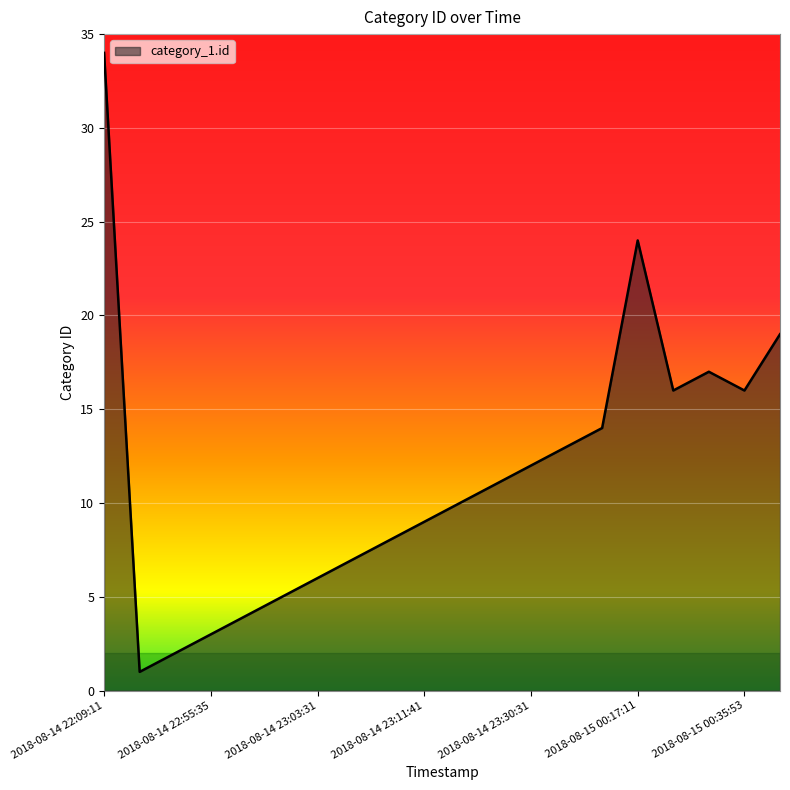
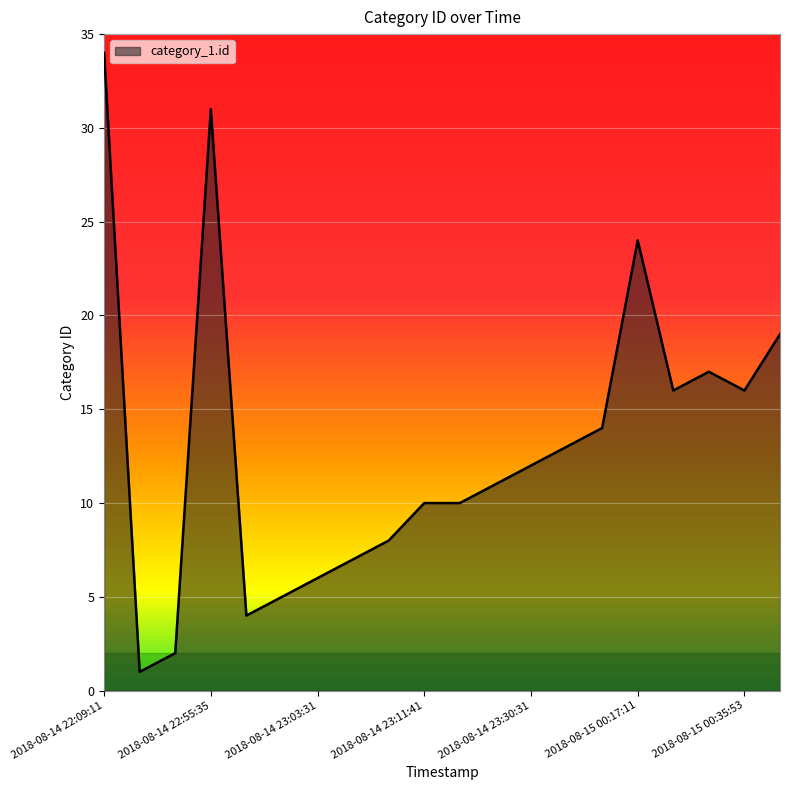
2018-08-14 22:55:35: 3 -> 31
2018-08-14 23:11:41: 9 -> 10
